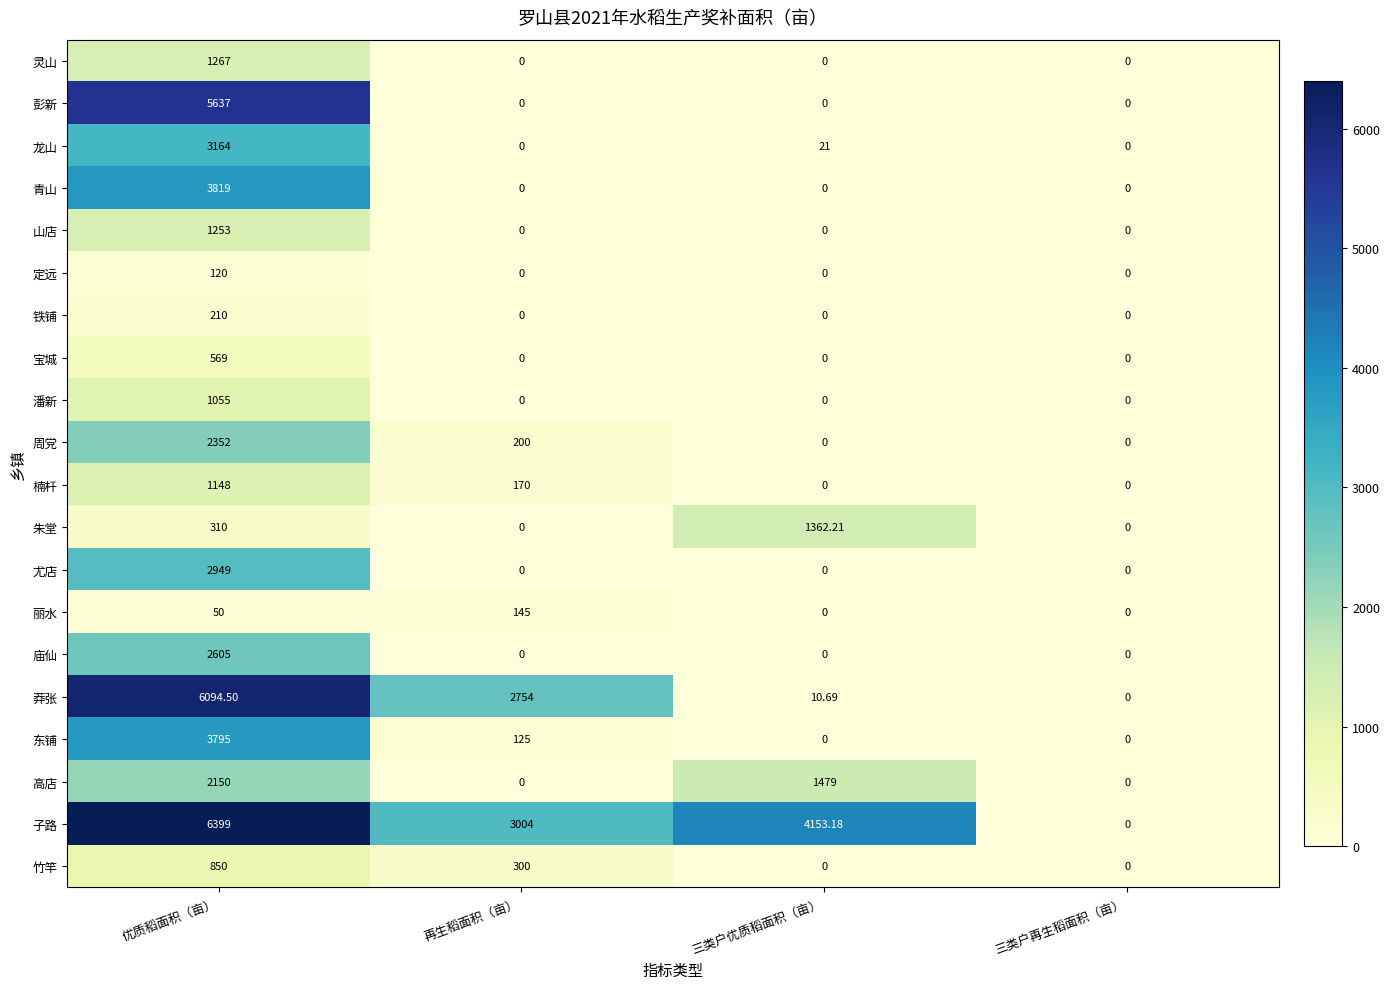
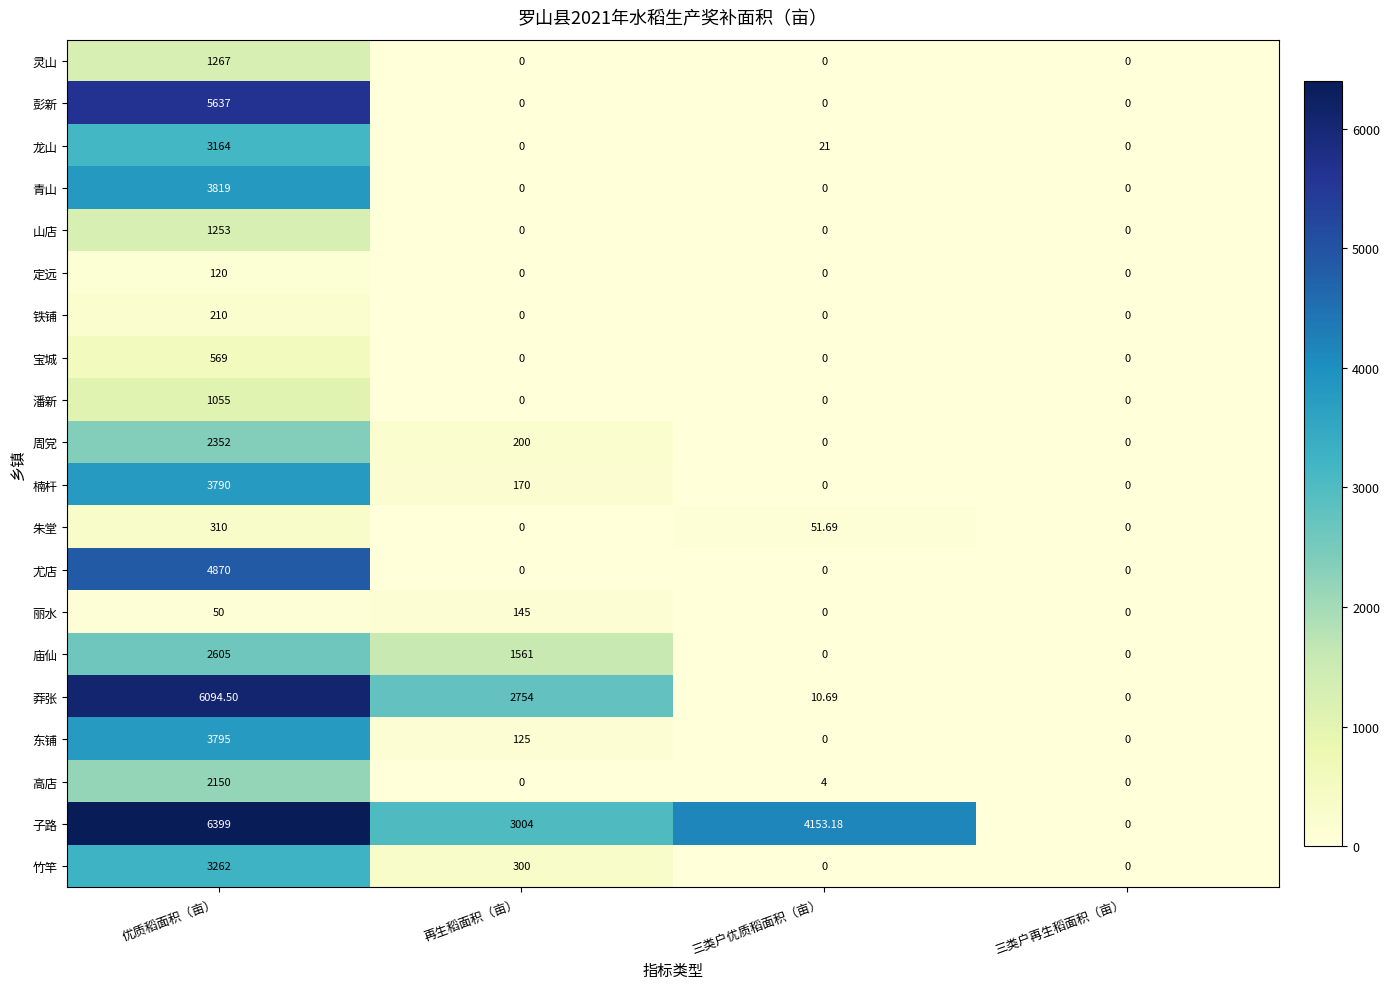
楠杆, 优质稻面积（亩）: 1148 -> 3790
朱堂, 三类户优质稻面积（亩）: 1362.21 -> 51.69
尤店, 优质稻面积（亩）: 2949 -> 4870
庙仙, 再生稻面积（亩）: 0 -> 1561
高店, 三类户优质稻面积（亩）: 1479 -> 4
竹竿, 优质稻面积（亩）: 850 -> 3262
